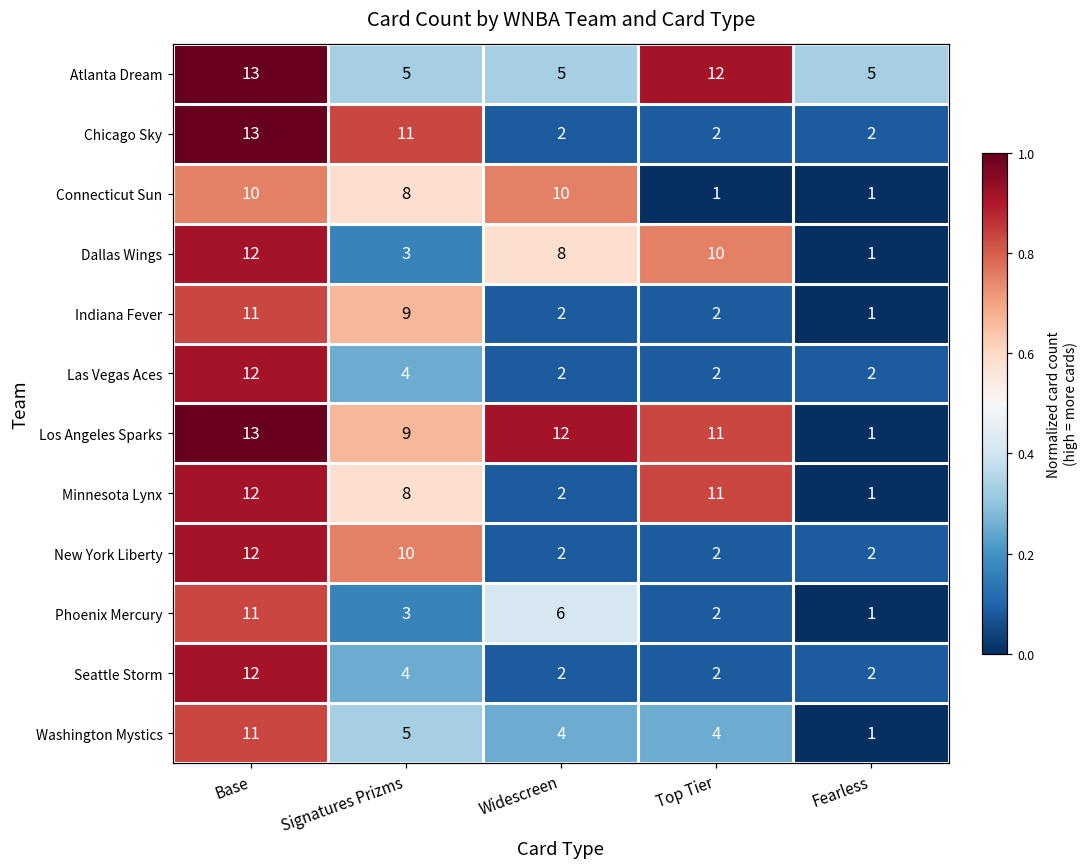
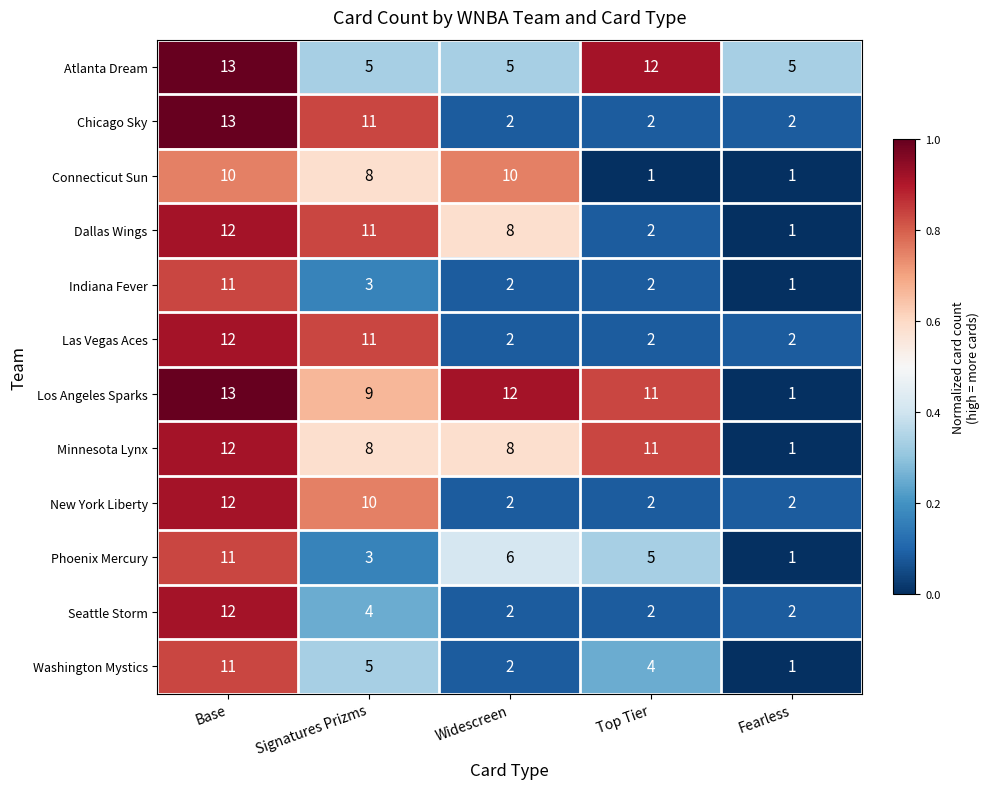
Dallas Wings, Signatures Prizms: 3 -> 11
Dallas Wings, Top Tier: 10 -> 2
Indiana Fever, Signatures Prizms: 9 -> 3
Las Vegas Aces, Signatures Prizms: 4 -> 11
Minnesota Lynx, Widescreen: 2 -> 8
Phoenix Mercury, Top Tier: 2 -> 5
Washington Mystics, Widescreen: 4 -> 2
